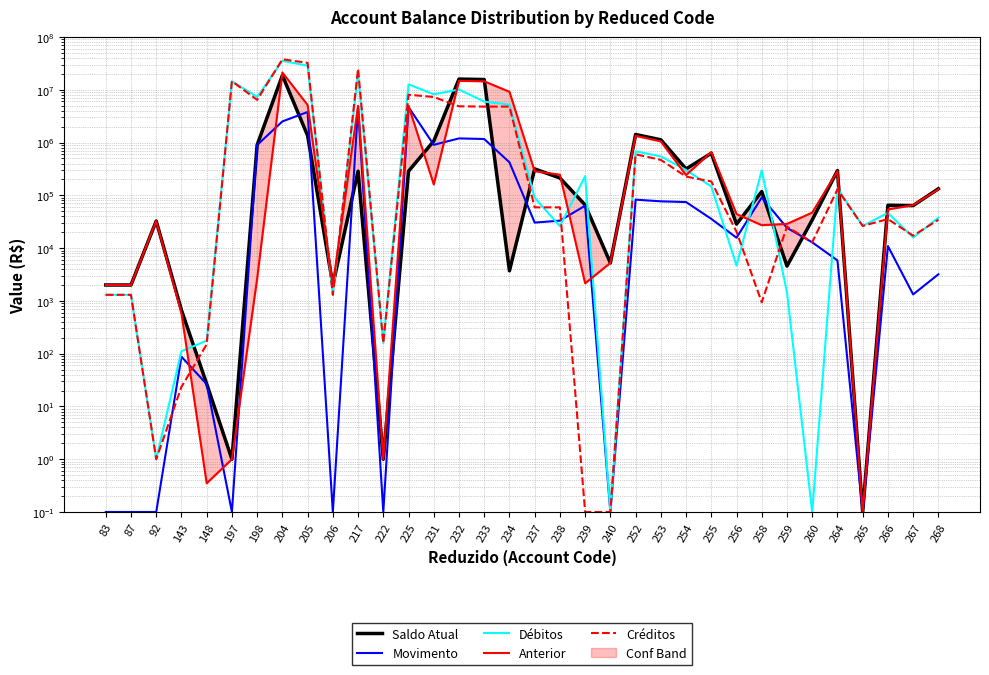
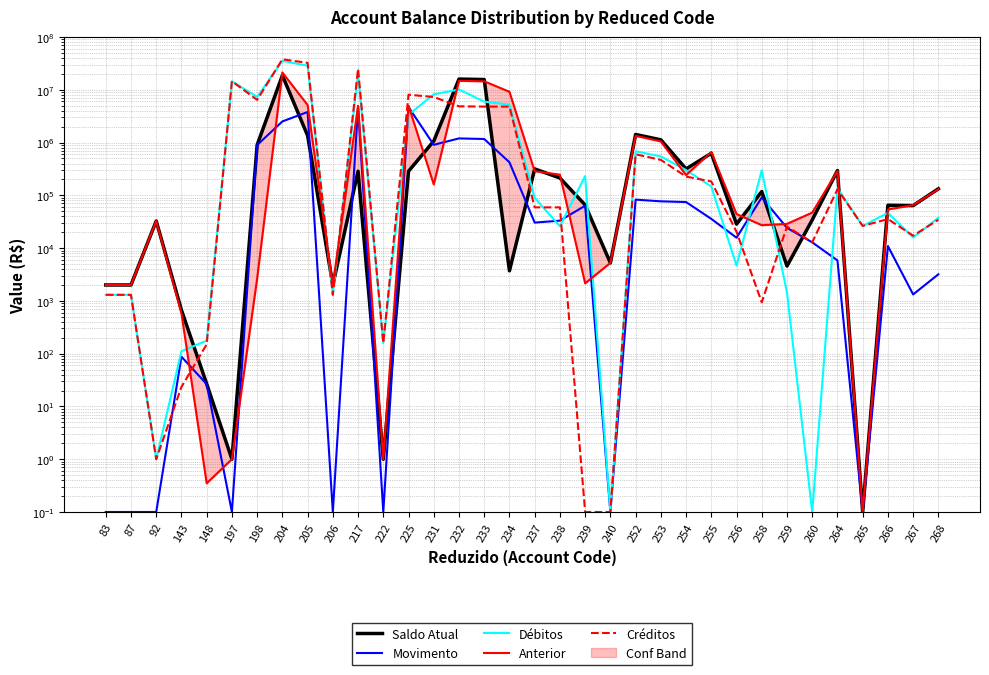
Débitos, 225: 13000000 -> 3000000
